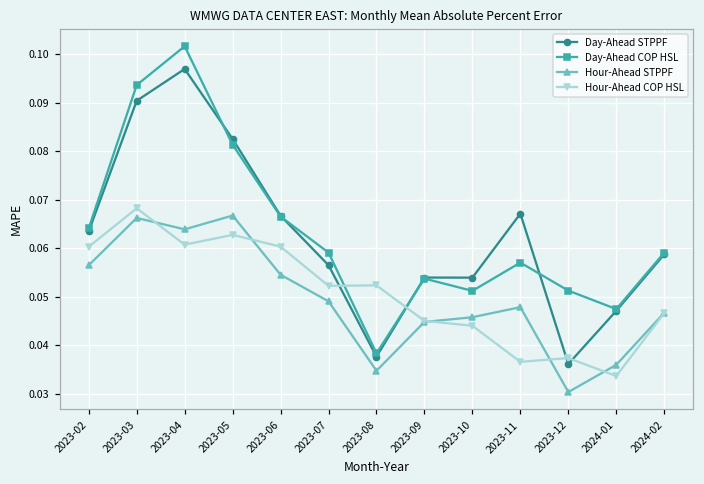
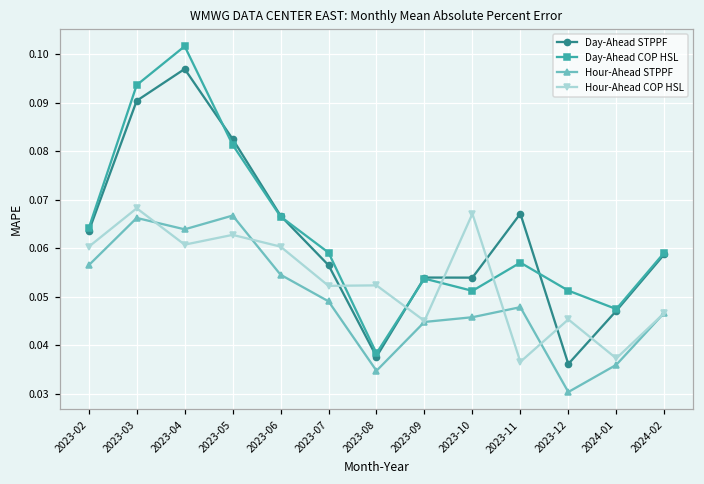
Hour-Ahead COP HSL, 2023-10: 0.044 -> 0.067
Hour-Ahead COP HSL, 2023-12: 0.037 -> 0.045
Hour-Ahead COP HSL, 2024-01: 0.034 -> 0.037
